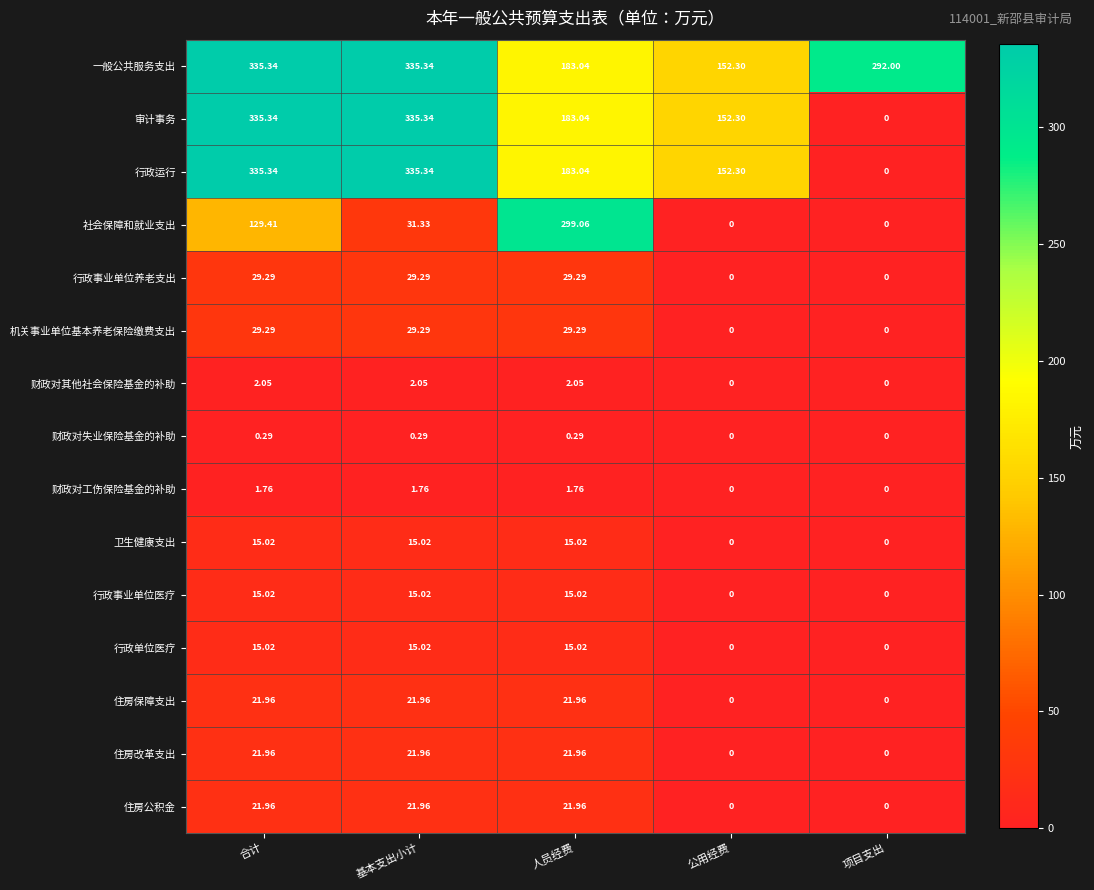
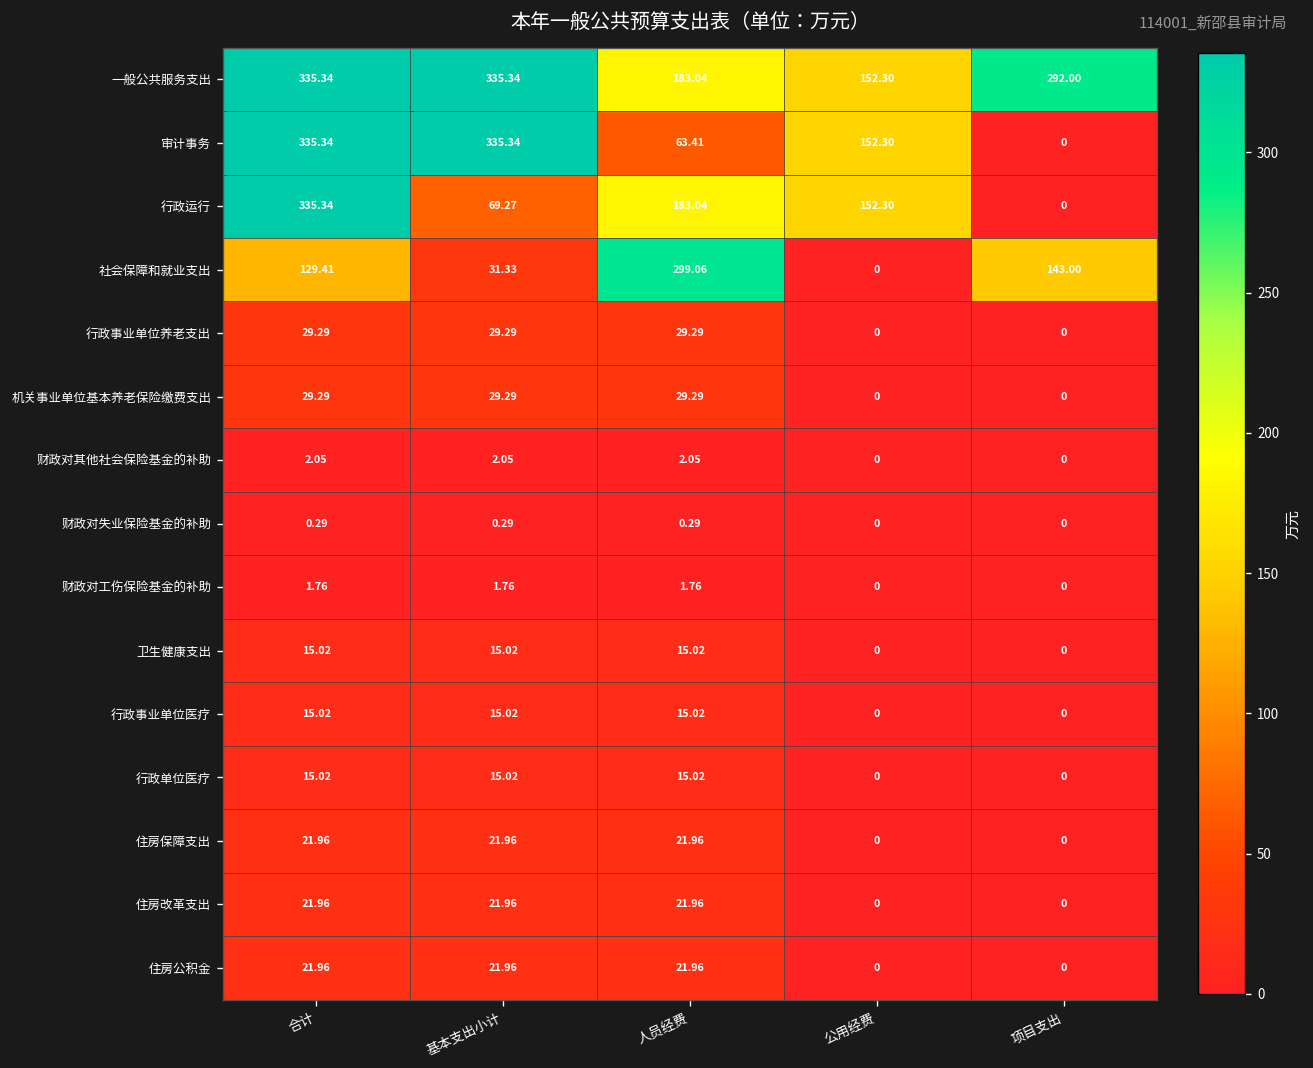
审计事务, 人员经费: 183.04 -> 63.41
行政运行, 基本支出小计: 335.34 -> 69.27
社会保障和就业支出, 项目支出: 0 -> 143.00
